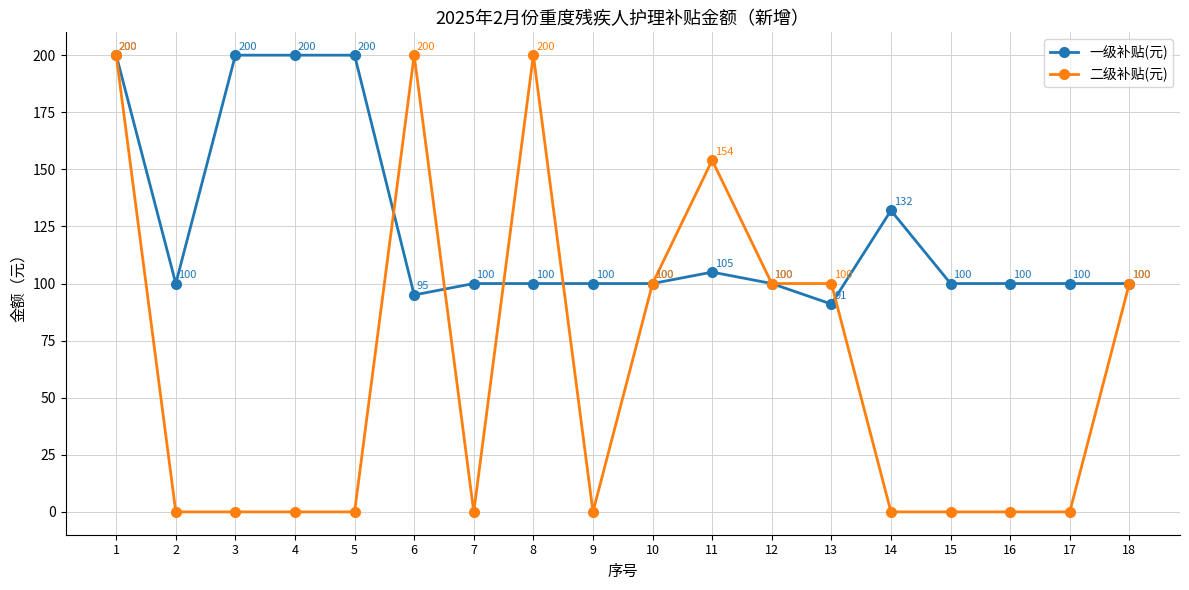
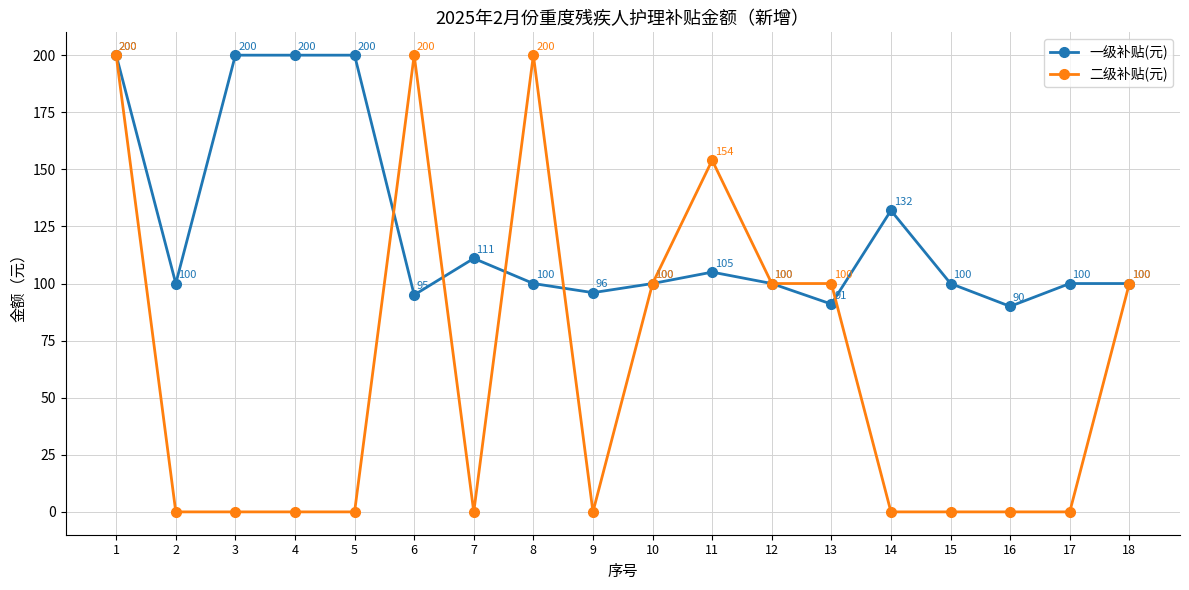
一级补贴(元), 7: 100 -> 111
一级补贴(元), 9: 100 -> 96
一级补贴(元), 16: 100 -> 90
